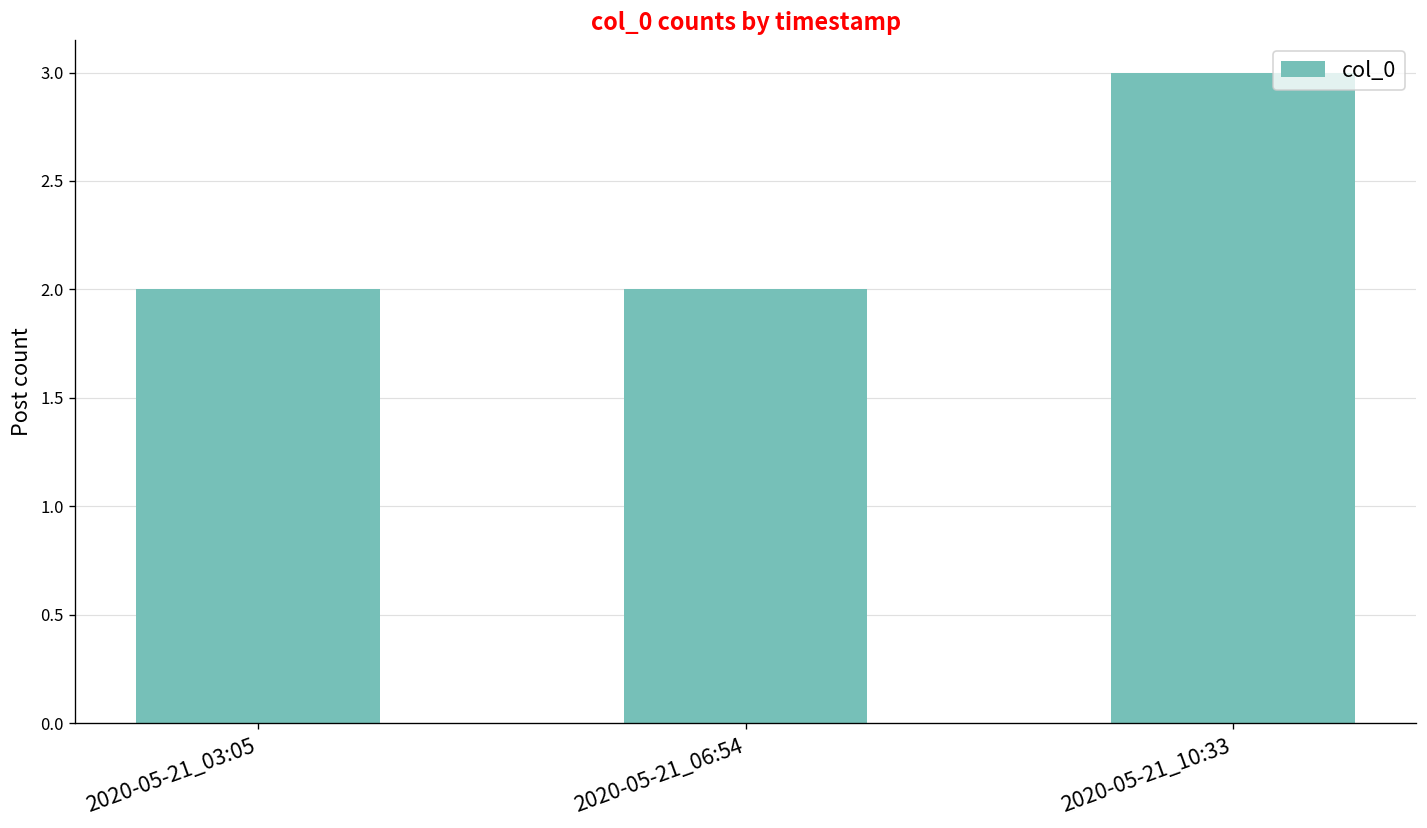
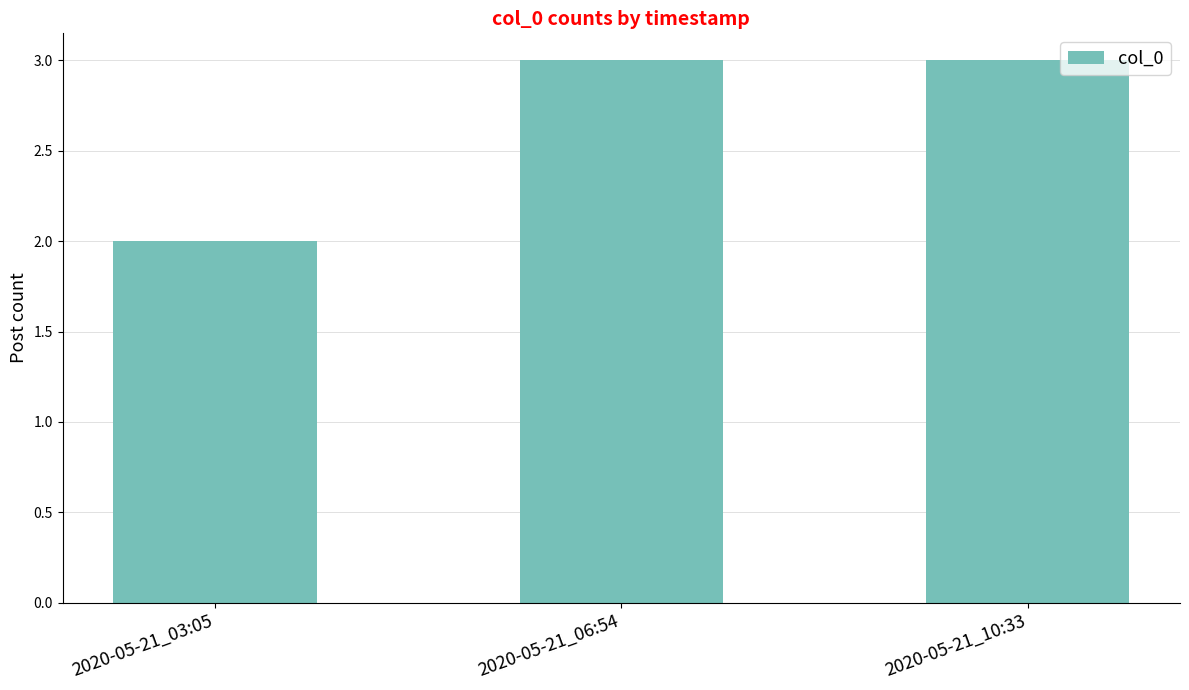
2020-05-21_06:54: 2 -> 3
